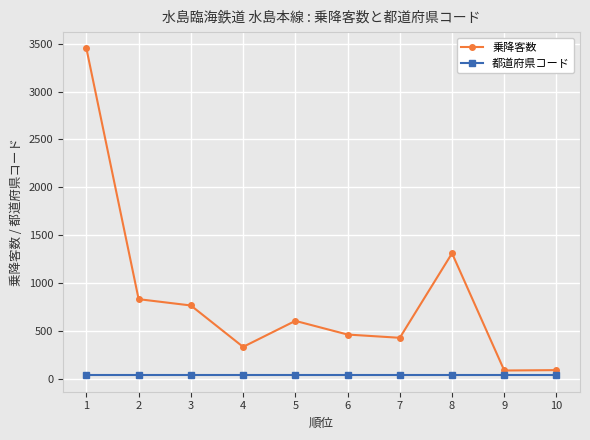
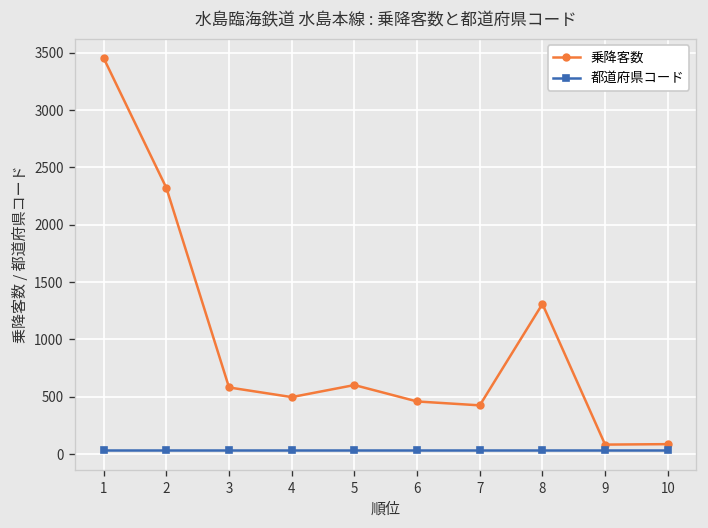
乗降客数, 2: 800 -> 2300
乗降客数, 3: 800 -> 600
乗降客数, 4: 300 -> 500
